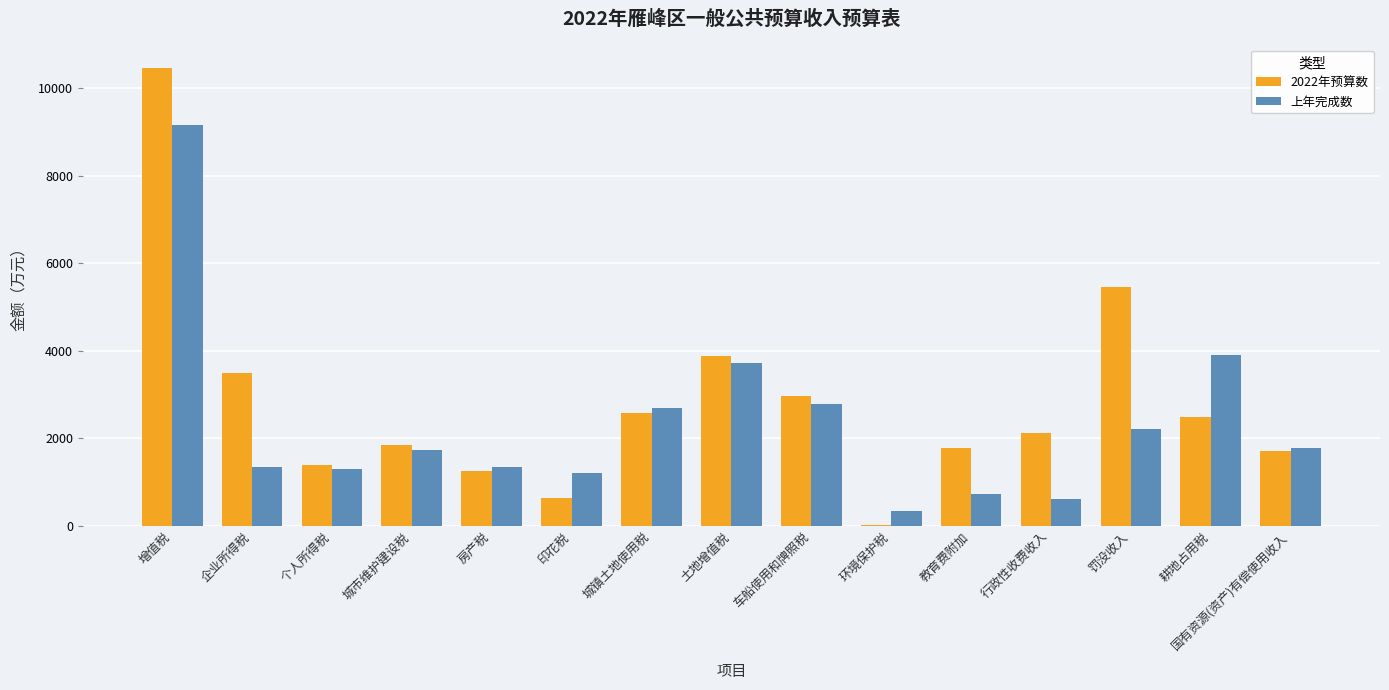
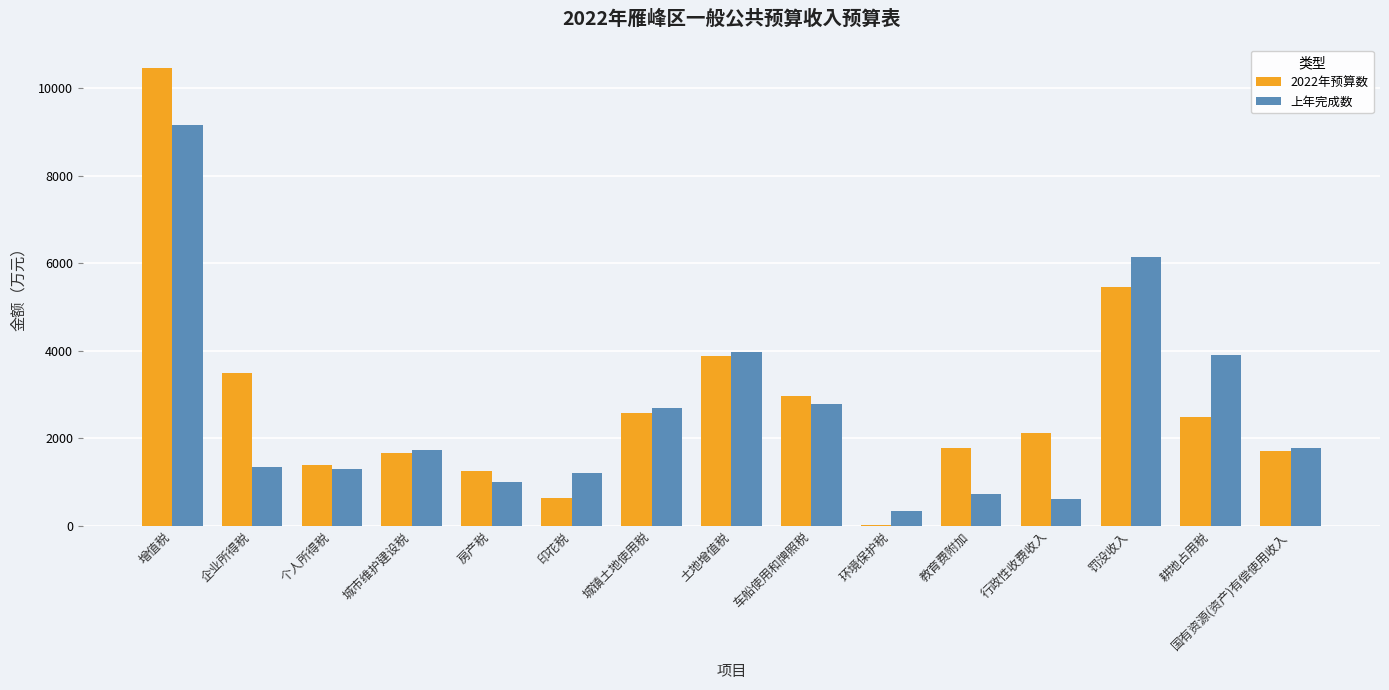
2022年预算数, 城市维护建设税: 1900 -> 1700
上年完成数, 房产税: 1300 -> 1000
上年完成数, 土地增值税: 3700 -> 4000
上年完成数, 罚没收入: 2200 -> 6100
